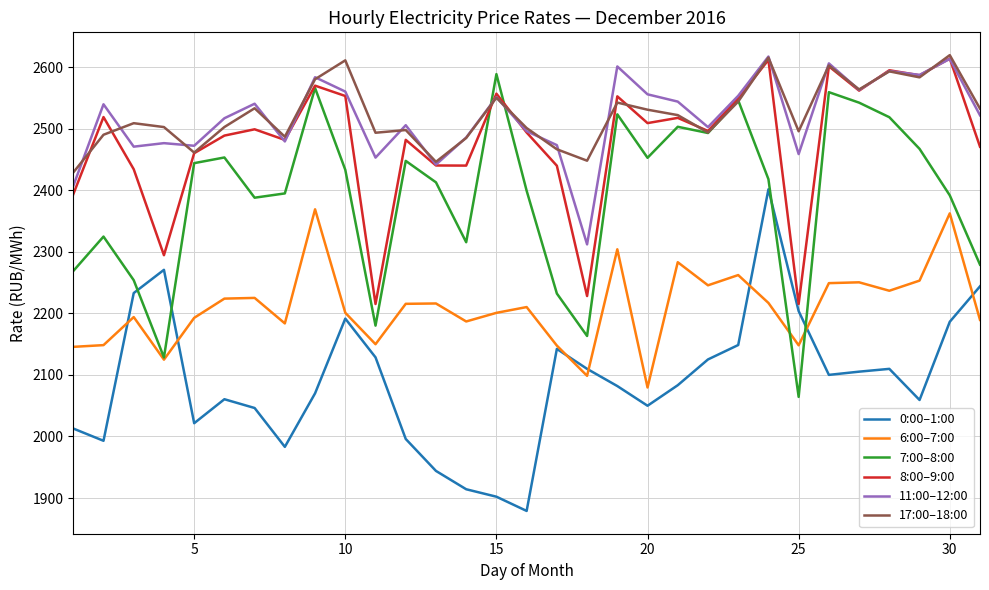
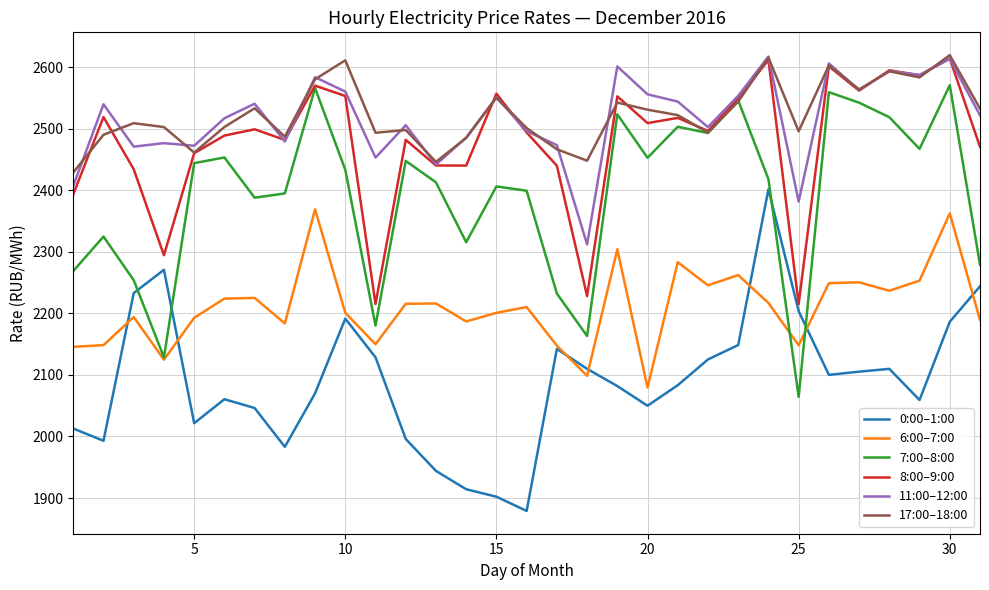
7:00–8:00, 15: 2590 -> 2410
11:00–12:00, 25: 2460 -> 2380
7:00–8:00, 30: 2390 -> 2570
